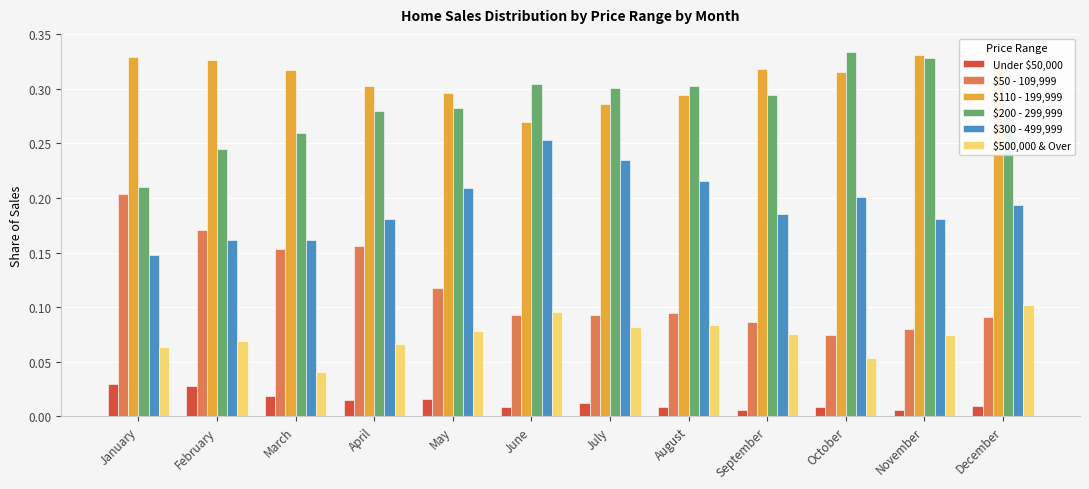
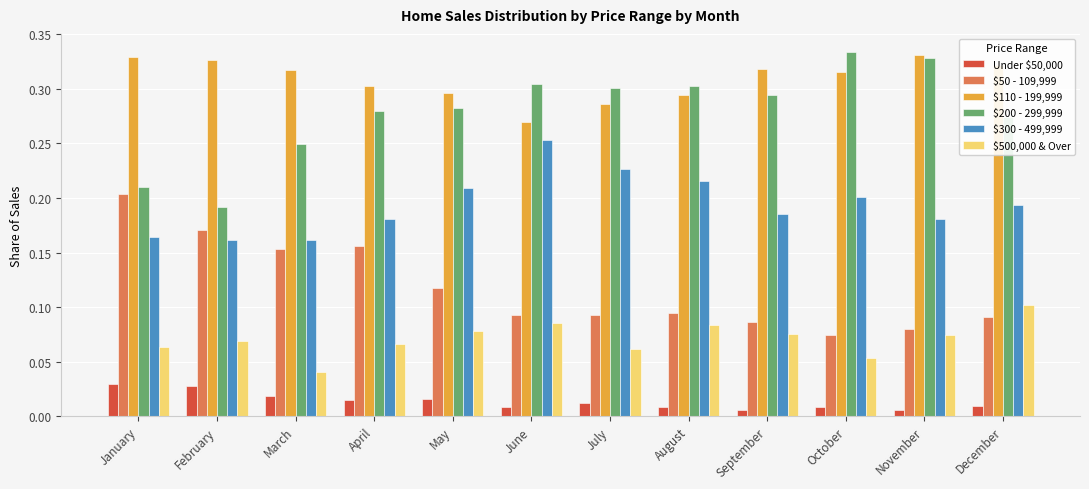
$300 - 499,999, January: 0.148 -> 0.164
$200 - 299,999, February: 0.245 -> 0.192
$200 - 299,999, March: 0.259 -> 0.250
$500,000 & Over, June: 0.096 -> 0.086
$300 - 499,999, July: 0.235 -> 0.226
$500,000 & Over, July: 0.081 -> 0.061
